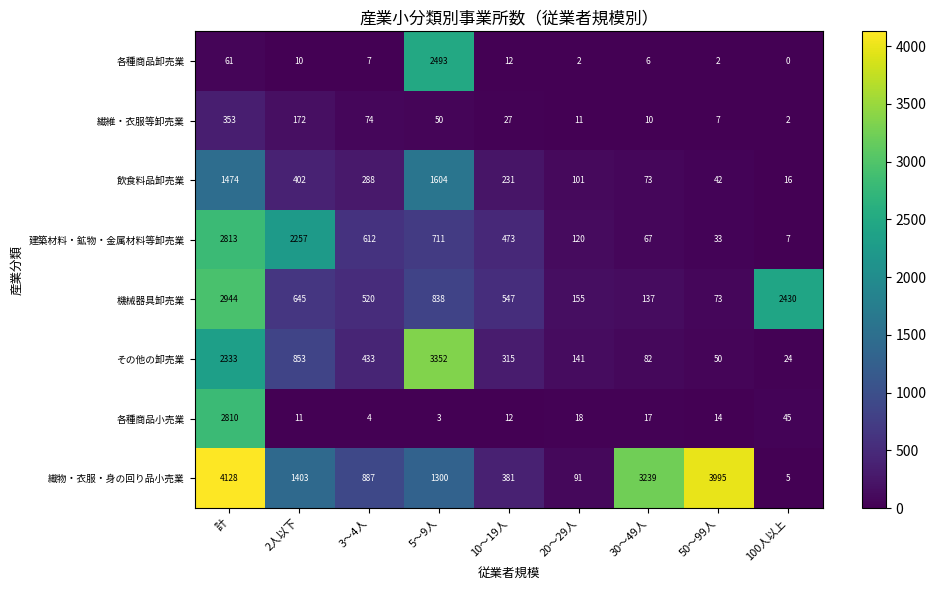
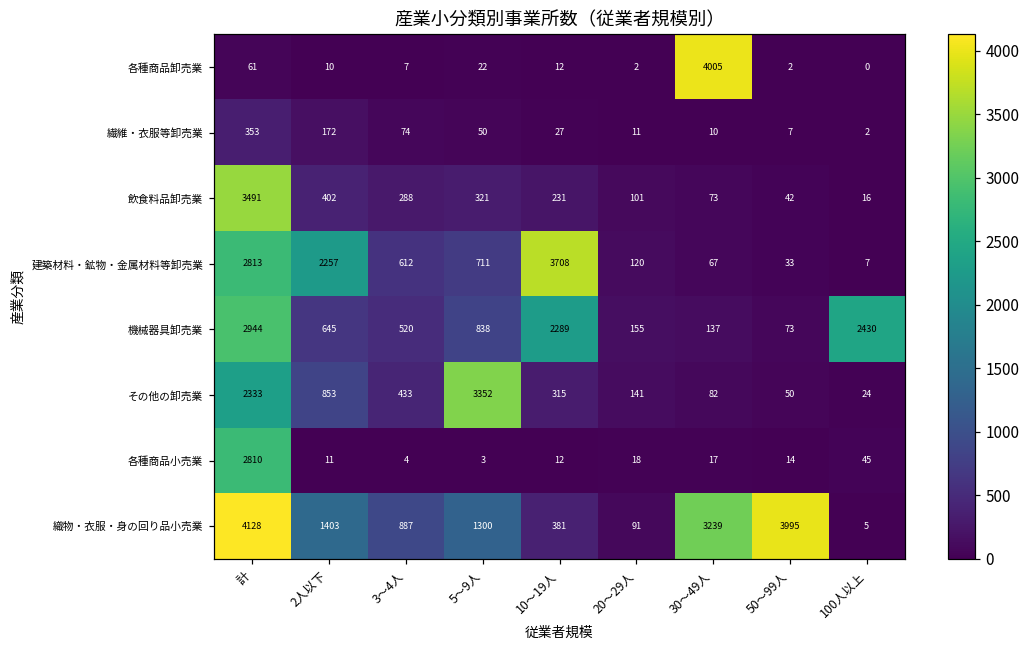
各種商品卸売業, 5～9人: 2493 -> 22
各種商品卸売業, 30～49人: 6 -> 4005
飲食料品卸売業, 計: 1474 -> 3491
飲食料品卸売業, 5～9人: 1604 -> 321
建築材料・鉱物・金属材料等卸売業, 10～19人: 473 -> 3708
機械器具卸売業, 10～19人: 547 -> 2289
